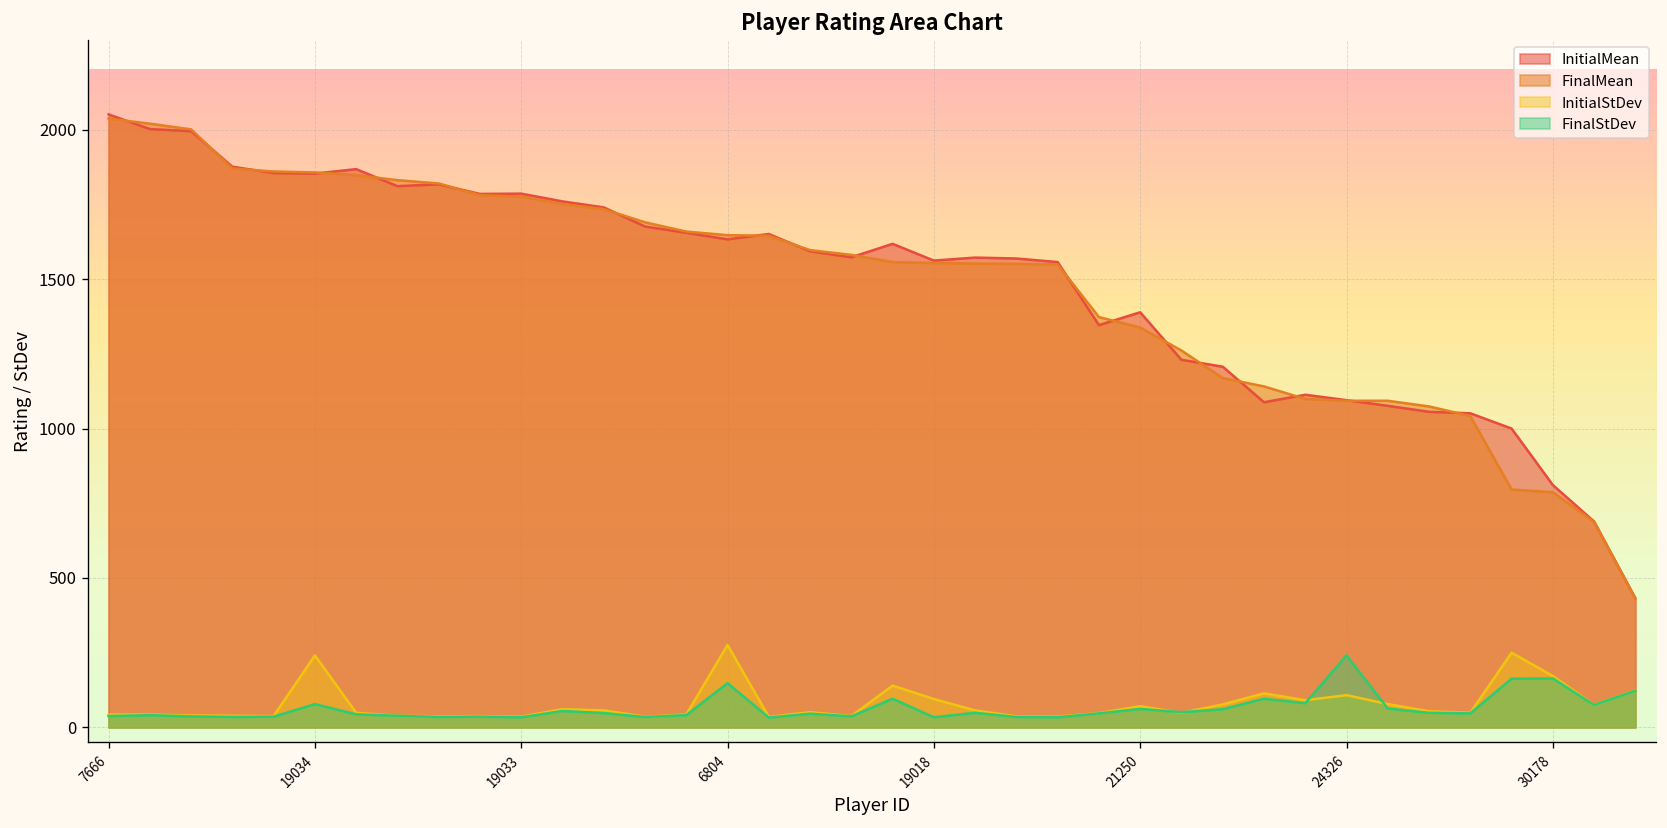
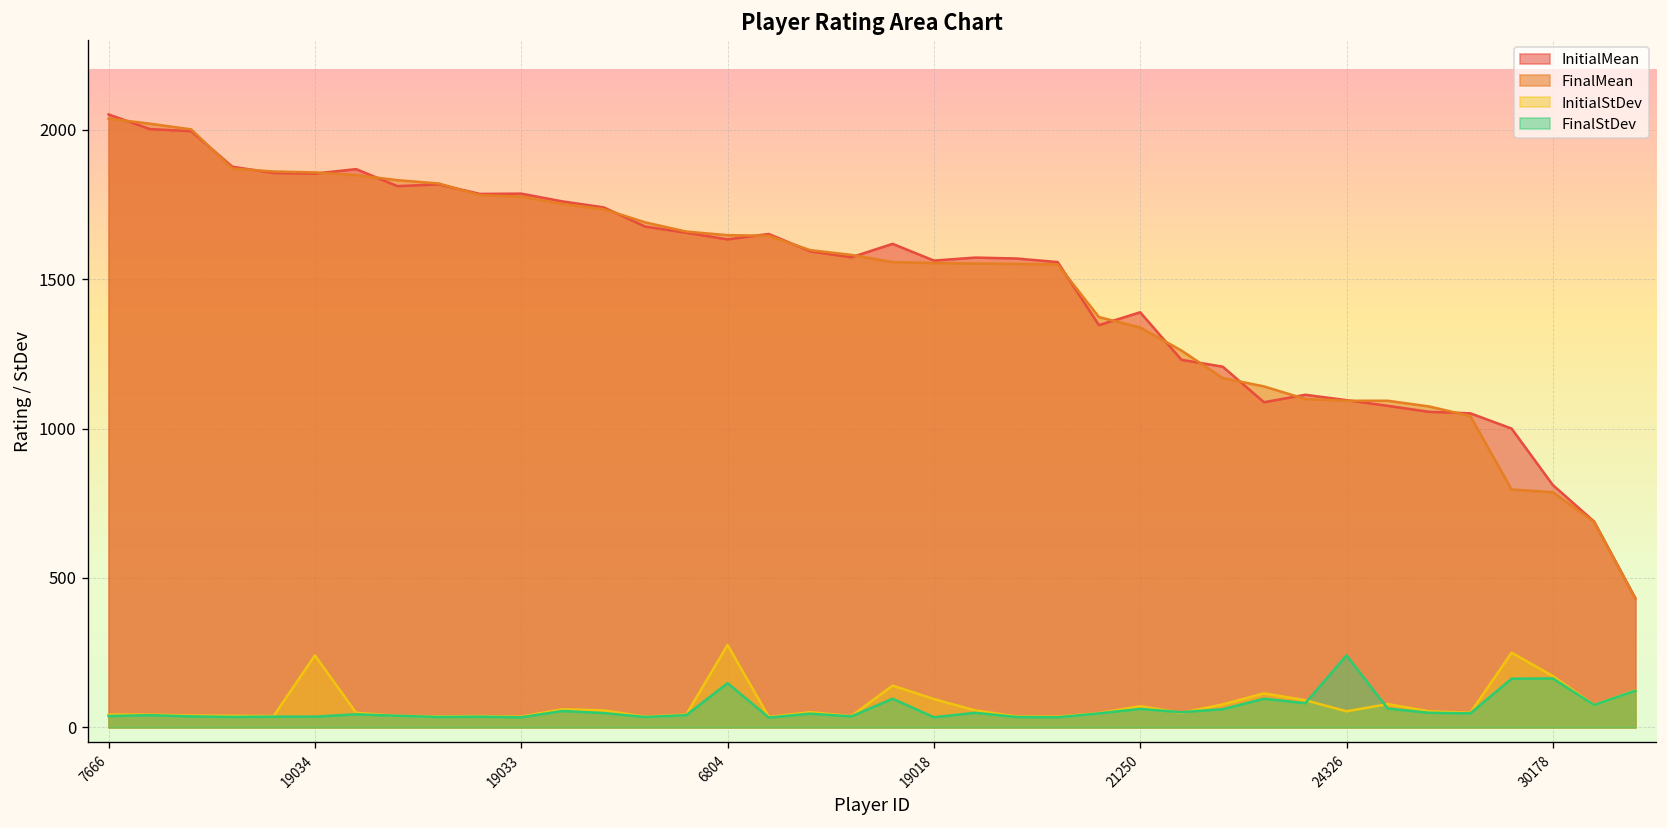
FinalStDev, 19034: 80 -> 40
InitialStDev, 24326: 110 -> 50
